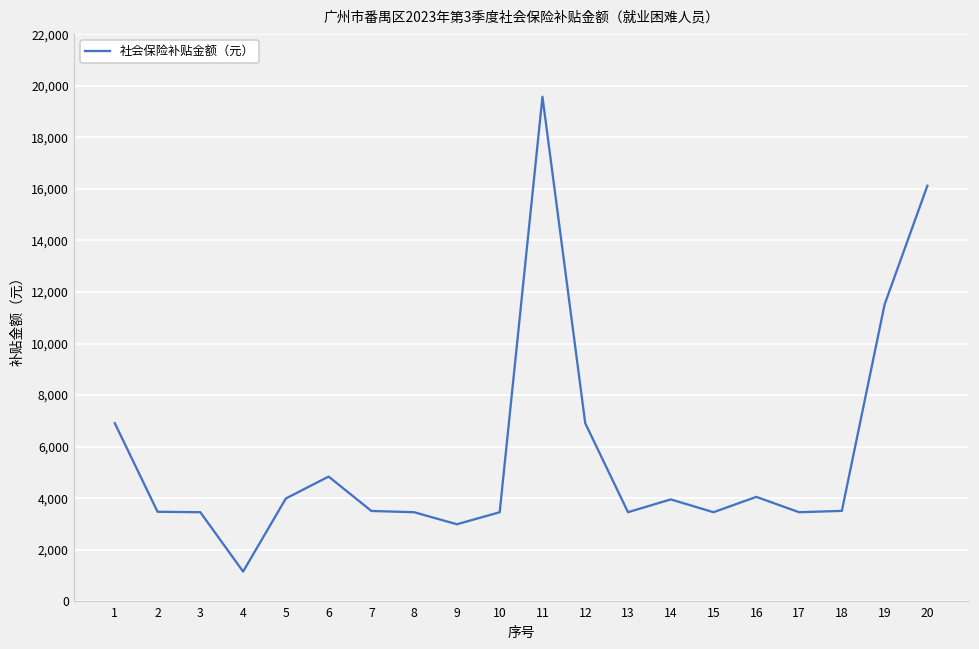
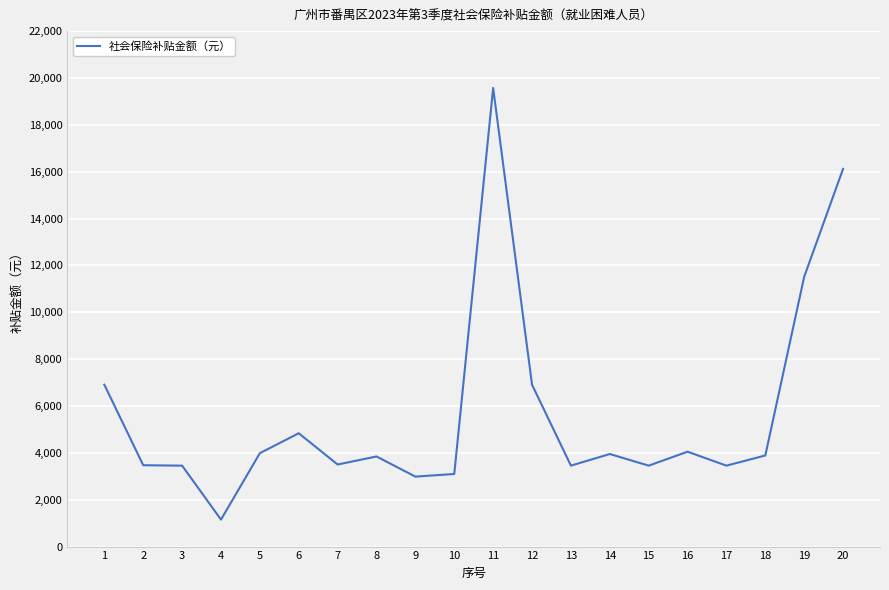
8: 3,500 -> 3,800
10: 3,500 -> 3,100
18: 3,500 -> 3,900
